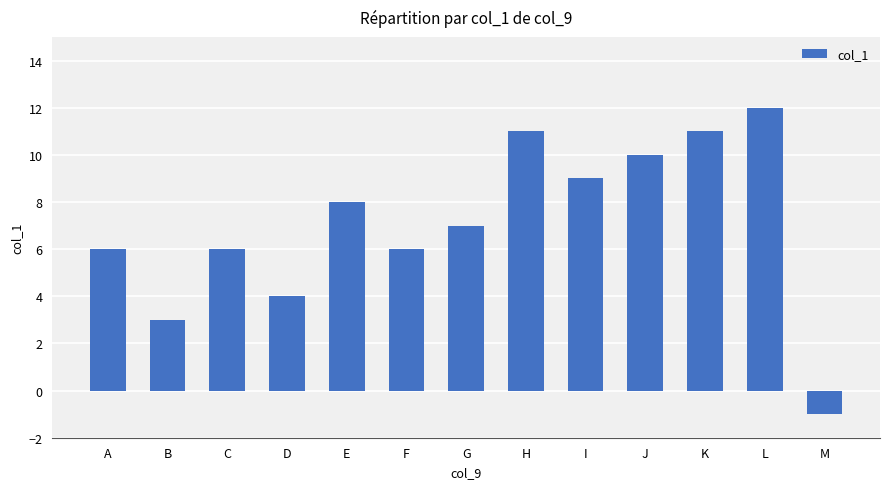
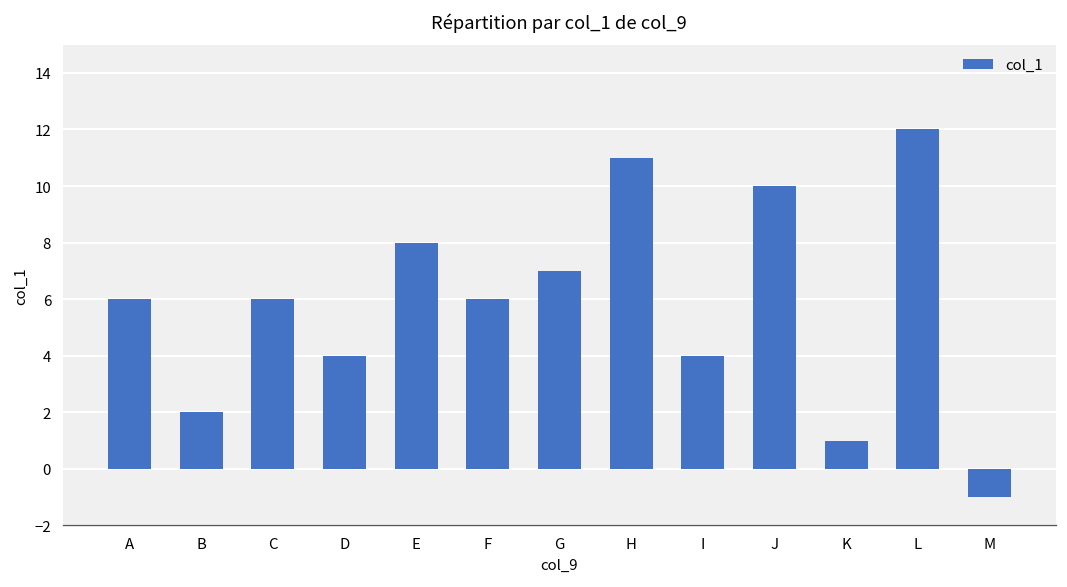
B: 3 -> 2
I: 9 -> 4
K: 11 -> 1
